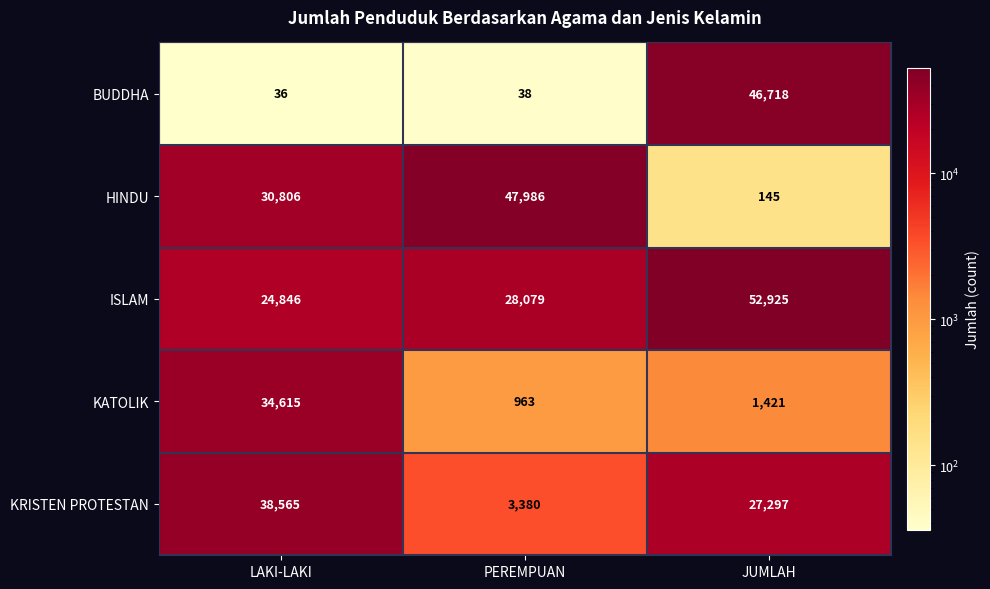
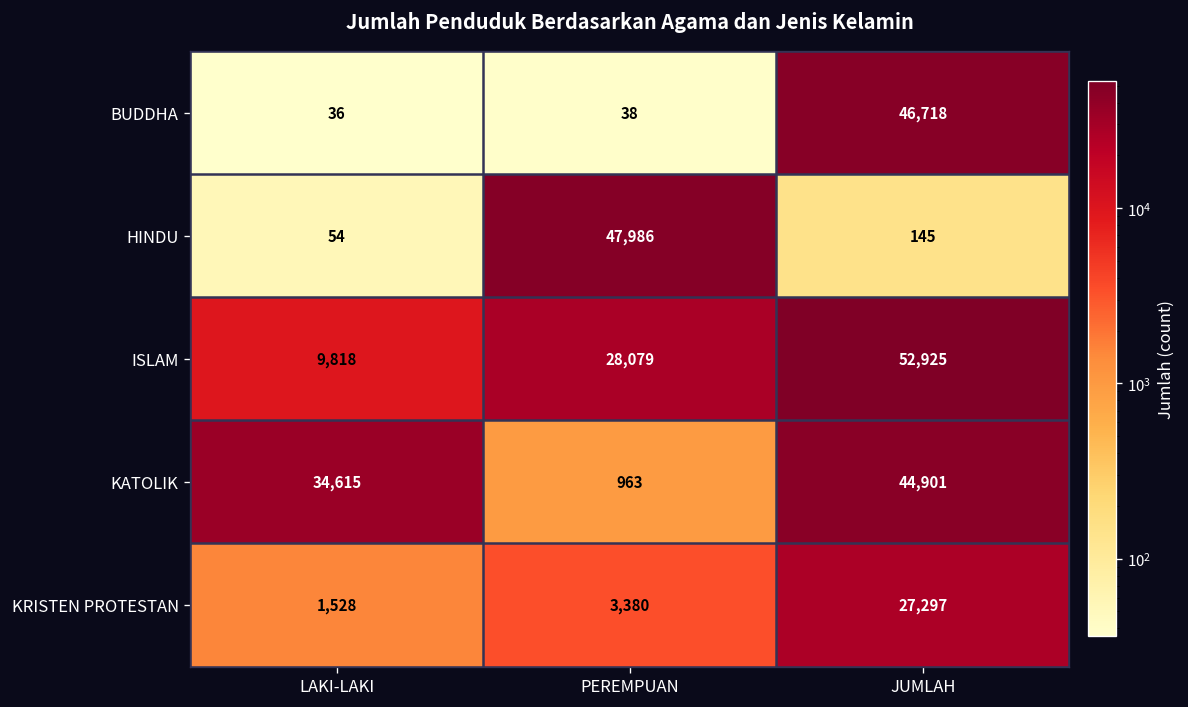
HINDU, LAKI-LAKI: 30,806 -> 54
ISLAM, LAKI-LAKI: 24,846 -> 9,818
KATOLIK, JUMLAH: 1,421 -> 44,901
KRISTEN PROTESTAN, LAKI-LAKI: 38,565 -> 1,528
